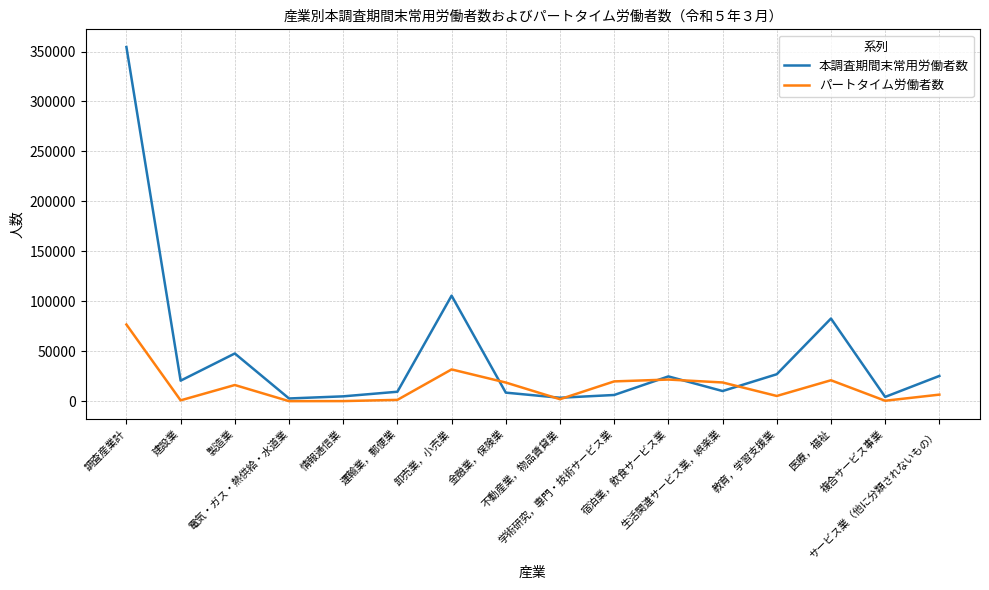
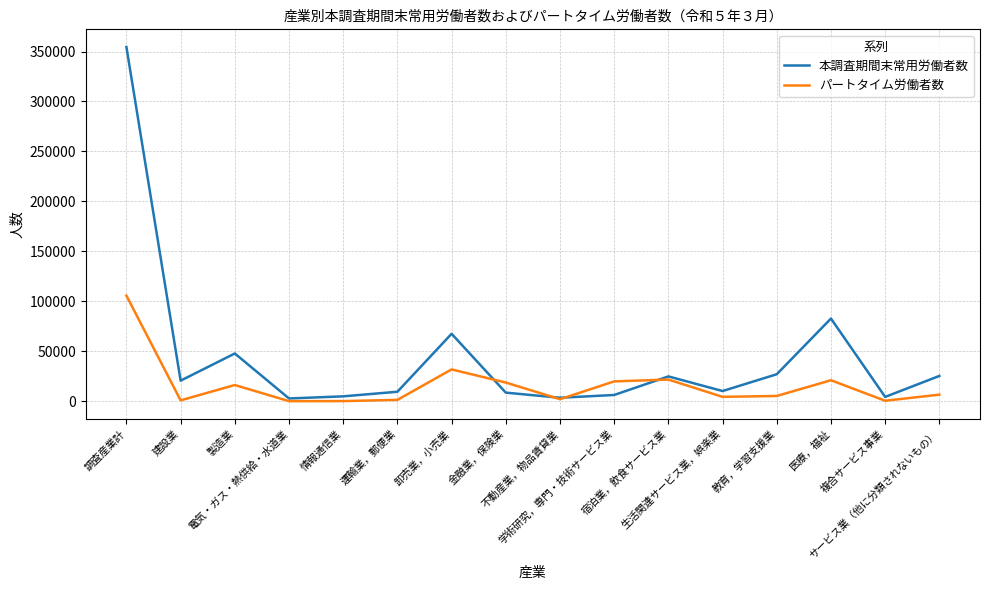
パートタイム労働者数, 調査産業計: 80000 -> 110000
本調査期間末常用労働者数, 卸売業，小売業: 110000 -> 70000
パートタイム労働者数, 生活関連サービス業，娯楽業: 20000 -> 0
